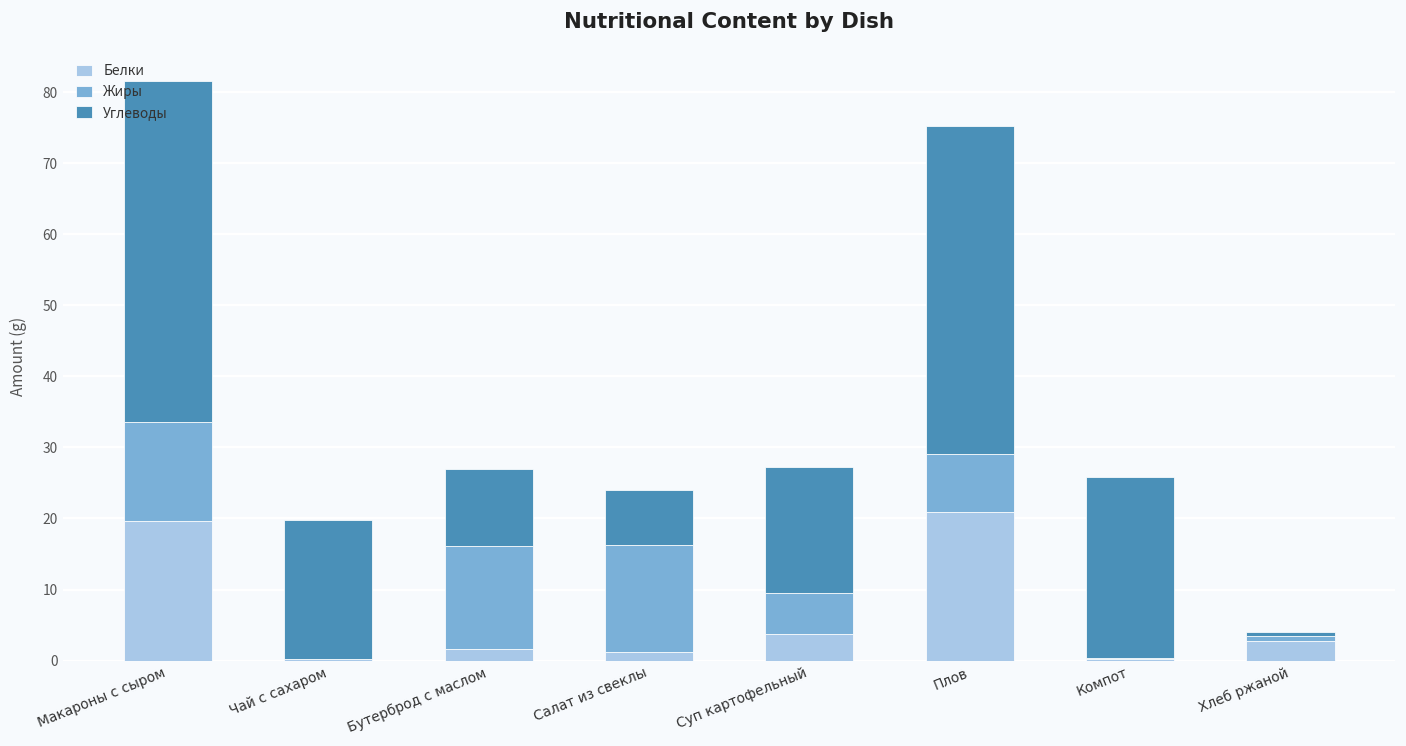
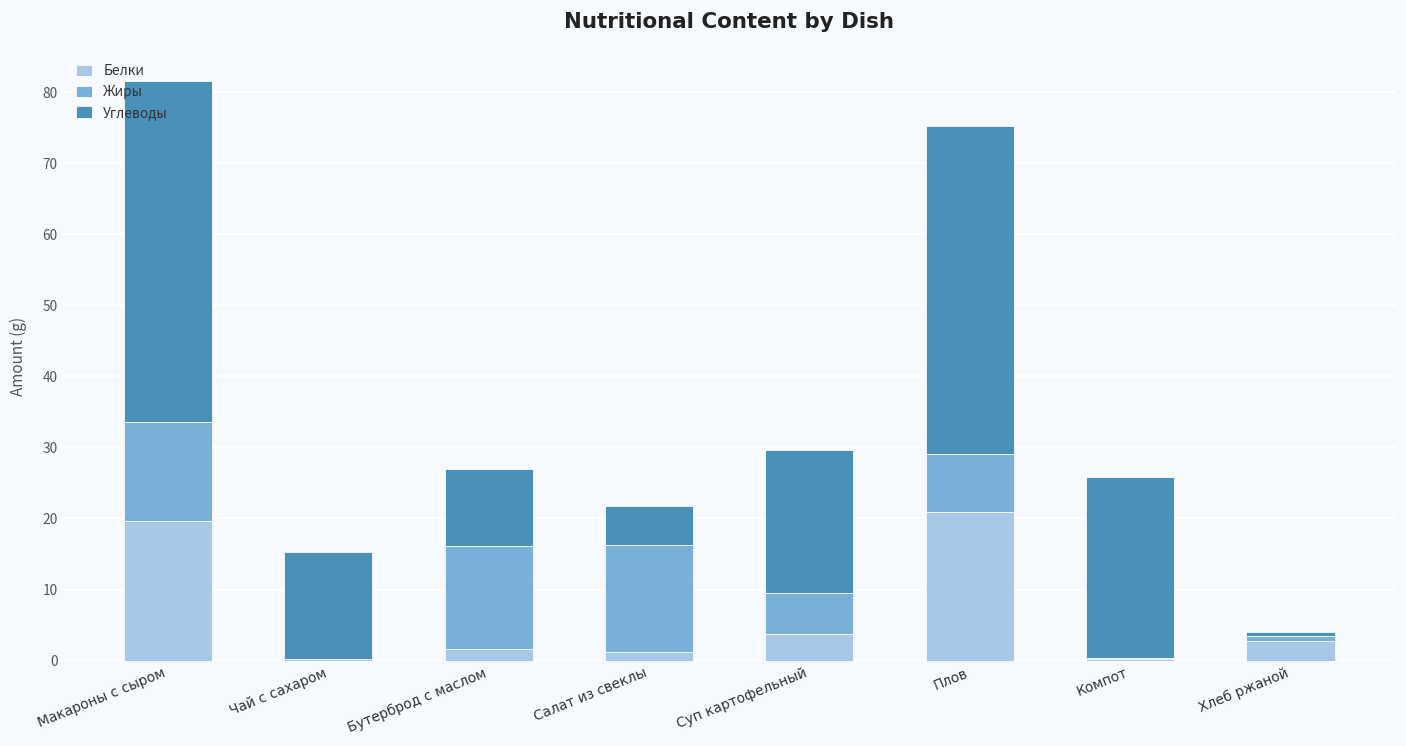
Углеводы, Чай с сахаром: 20 -> 15
Углеводы, Салат из свеклы: 8 -> 5
Углеводы, Суп картофельный: 18 -> 20
